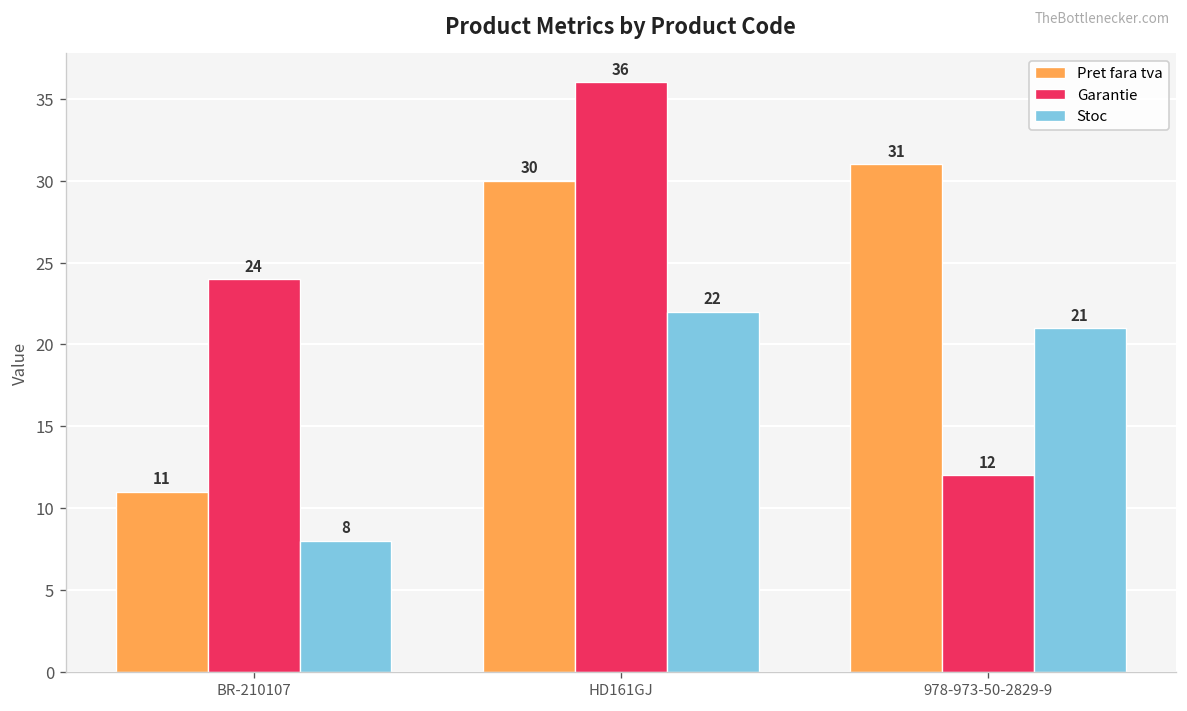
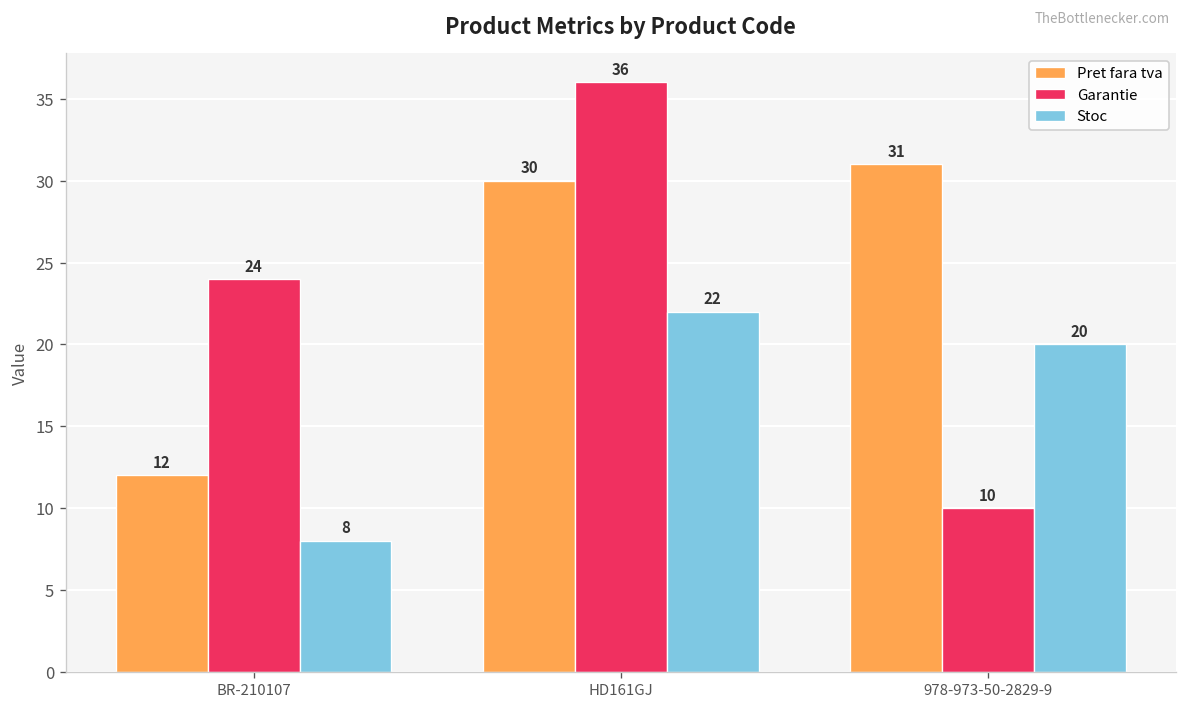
Pret fara tva, BR-210107: 11 -> 12
Garantie, 978-973-50-2829-9: 12 -> 10
Stoc, 978-973-50-2829-9: 21 -> 20
